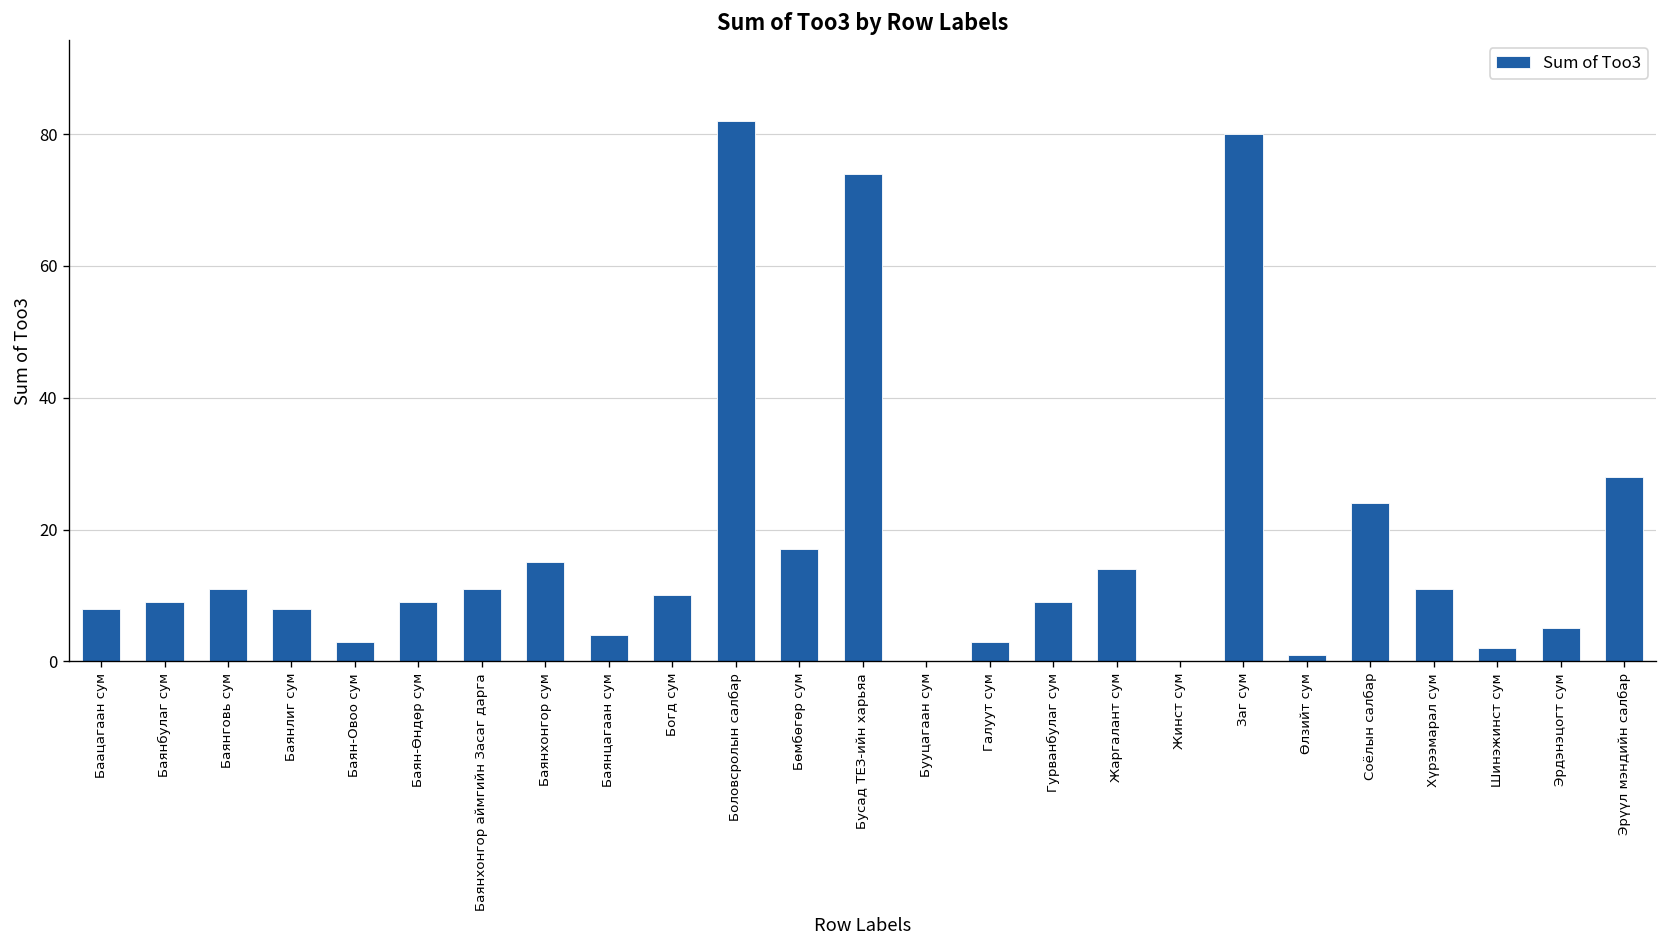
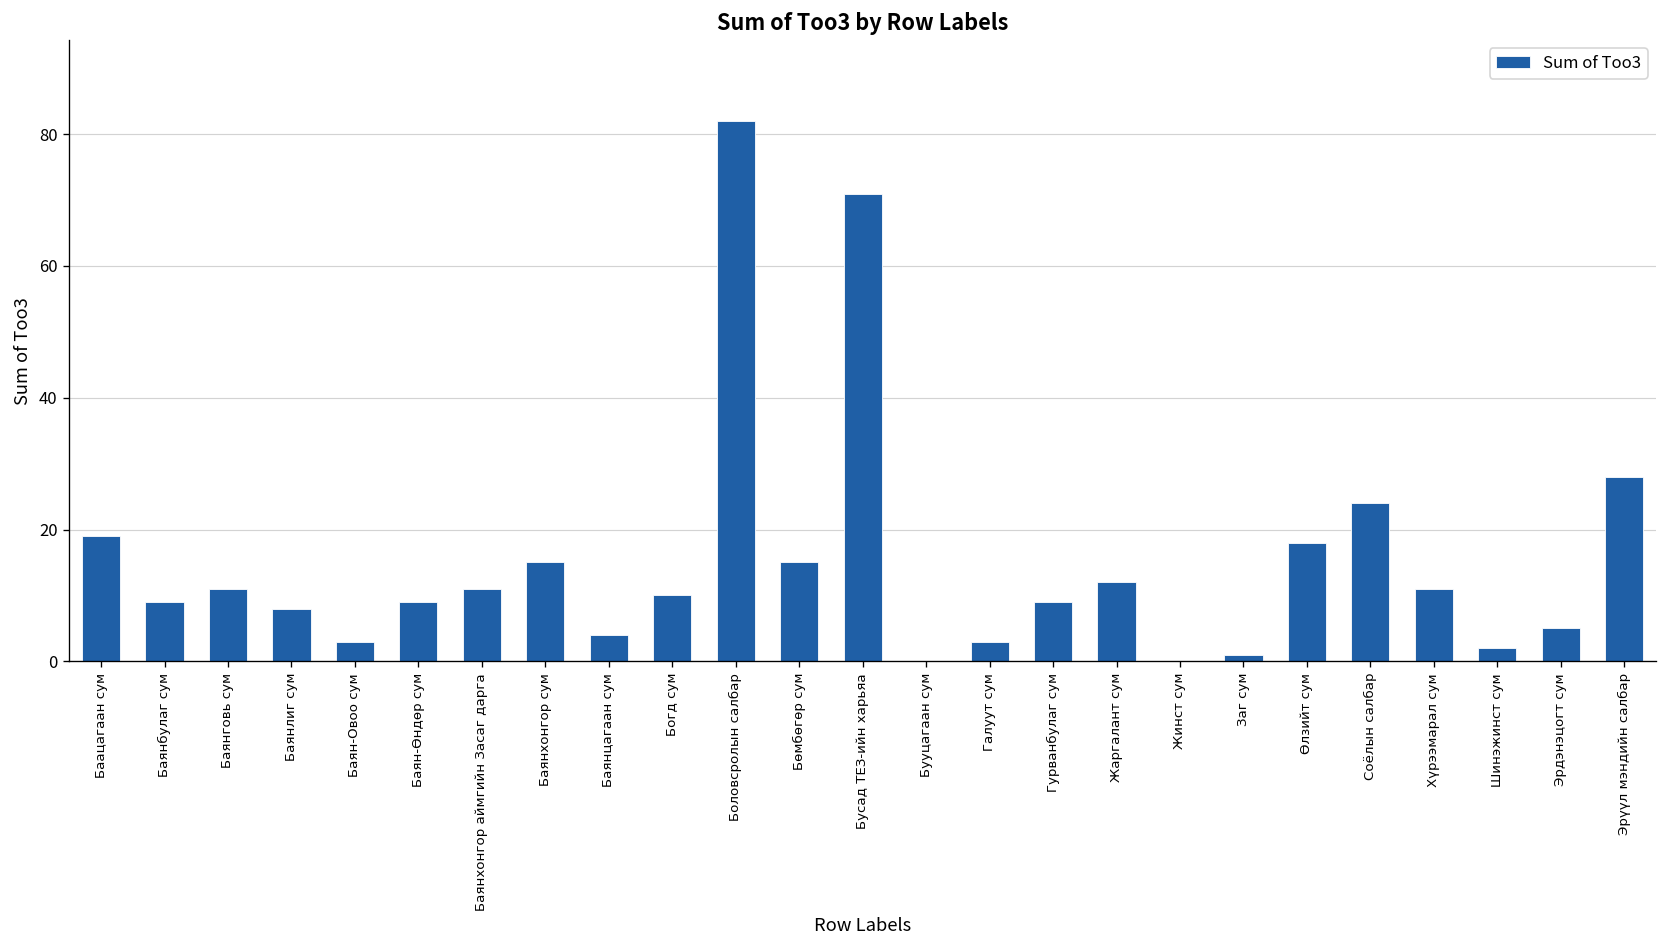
Баацагаан сум: 8 -> 19
Бөмбөгөр сум: 17 -> 15
Бусад ТЕЗ-ийн харьяа: 74 -> 71
Жаргалант сум: 14 -> 12
Заг сум: 80 -> 1
Өлзийт сум: 1 -> 18
